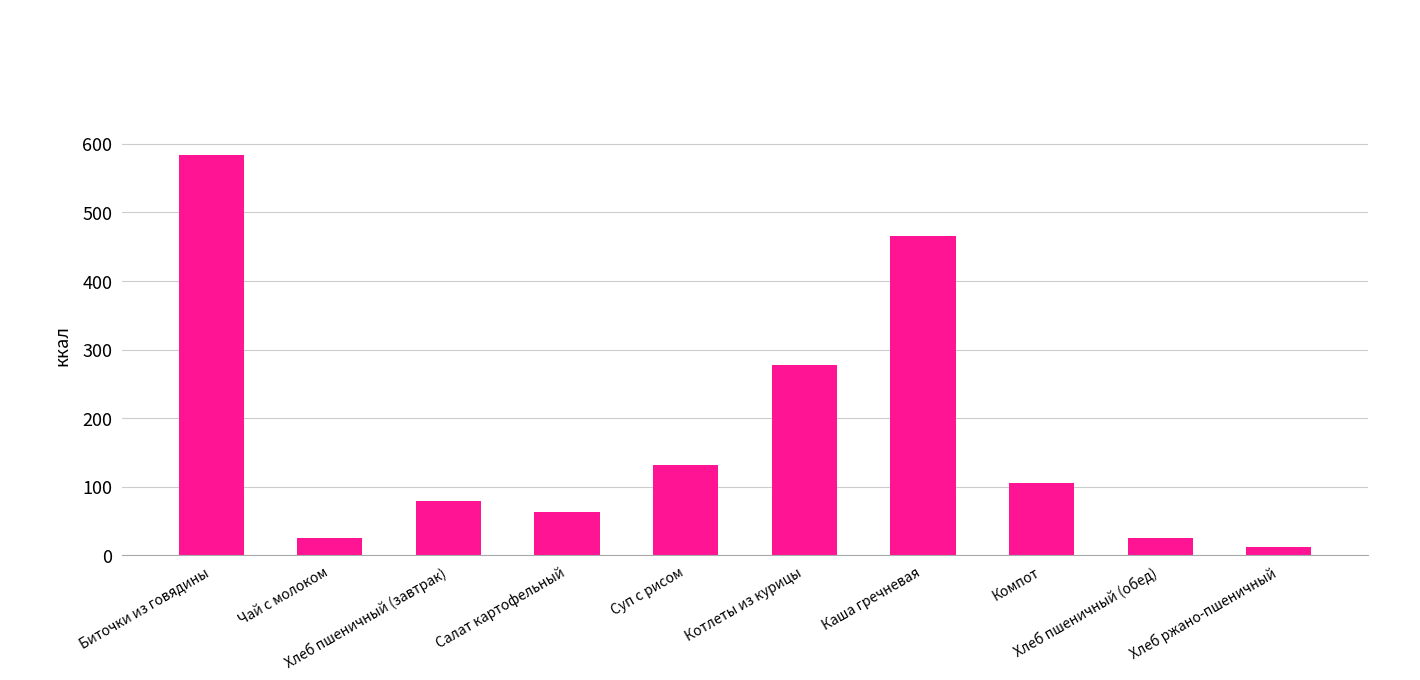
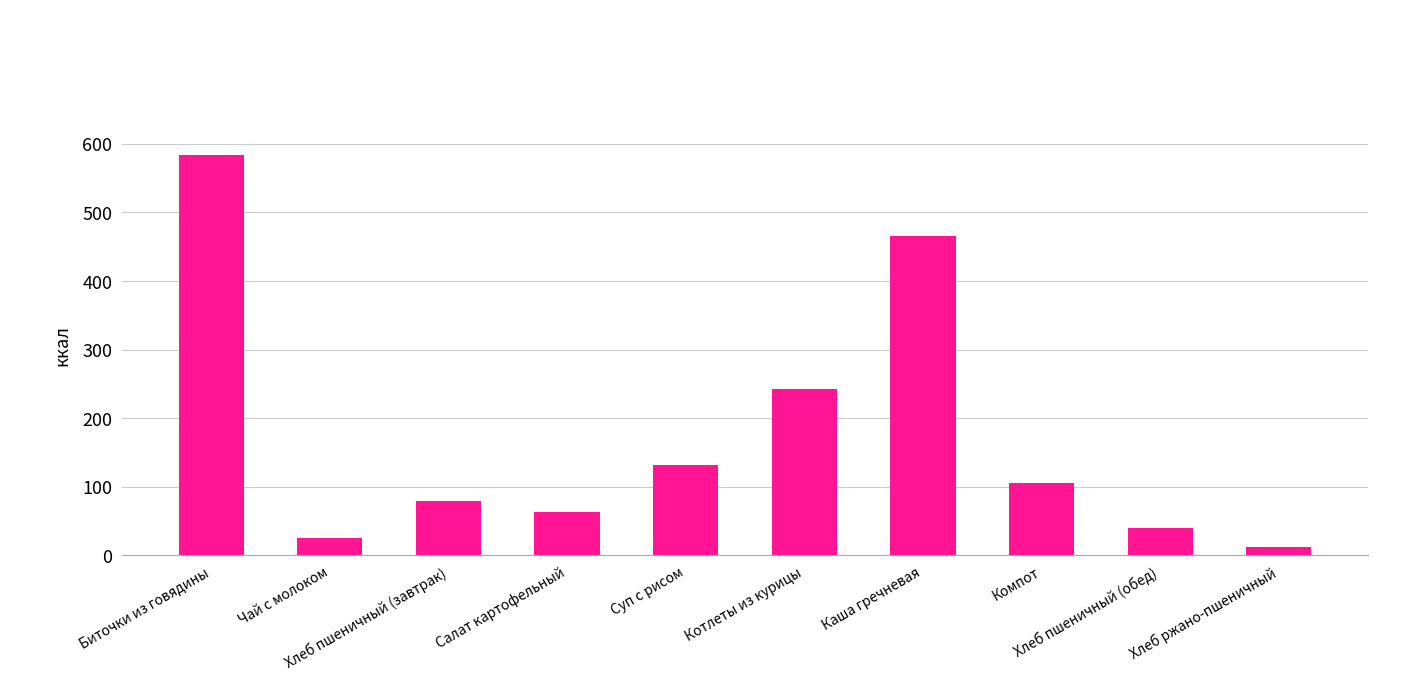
Котлеты из курицы: 280 -> 240
Хлеб пшеничный (обед): 30 -> 40
